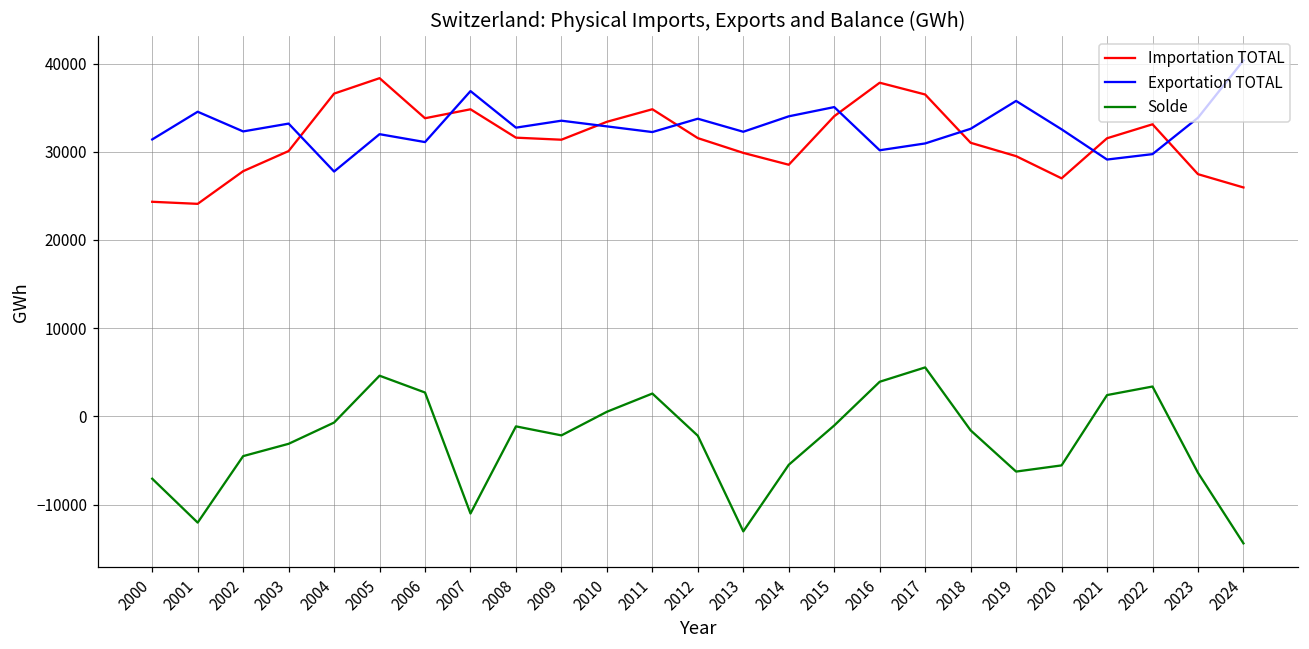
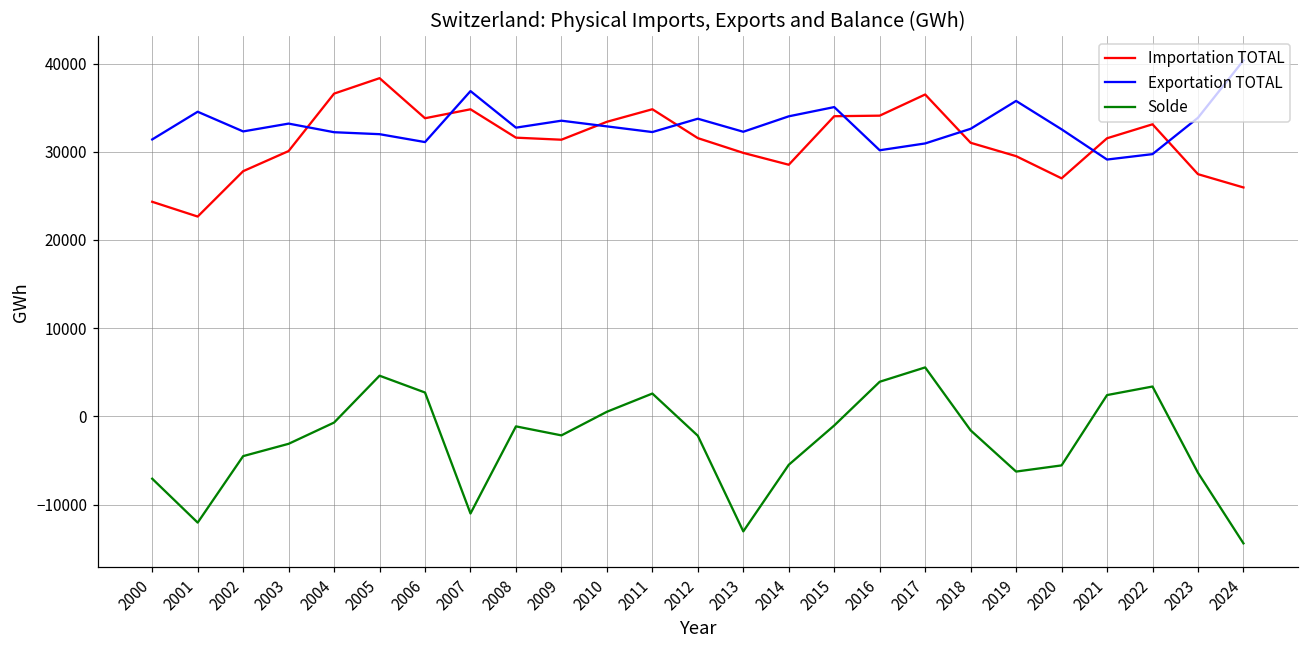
Importation TOTAL, 2001: 24000 -> 23000
Exportation TOTAL, 2004: 28000 -> 32000
Importation TOTAL, 2016: 38000 -> 34000
